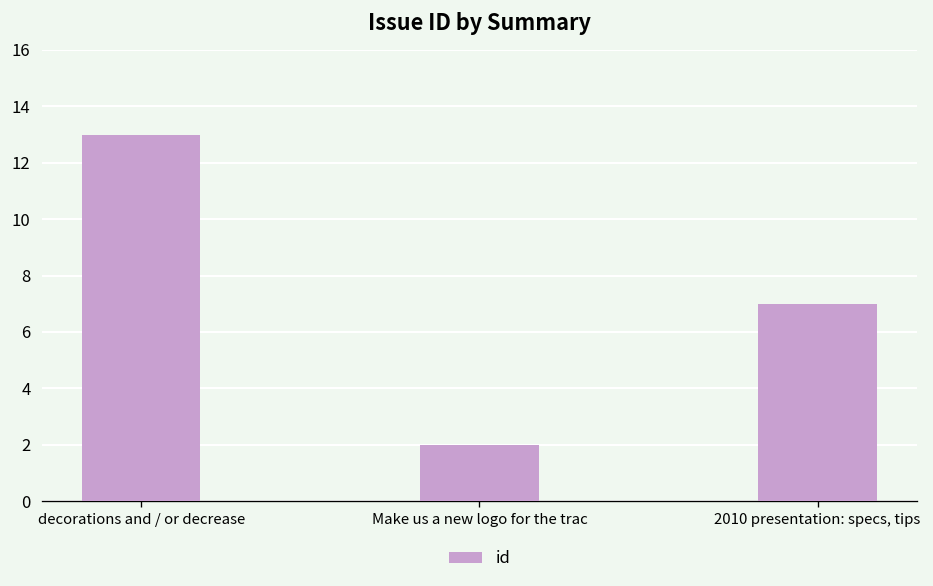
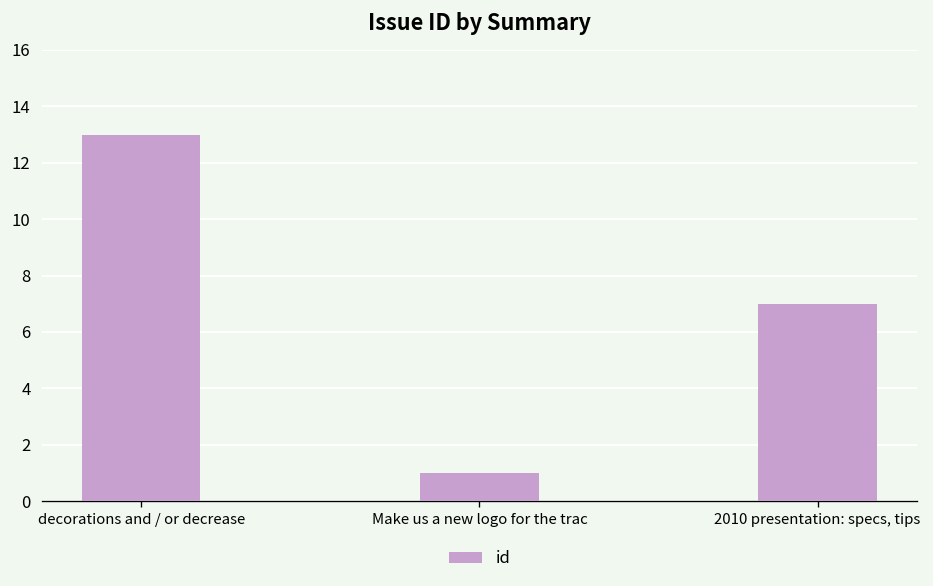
Make us a new logo for the trac: 2 -> 1
